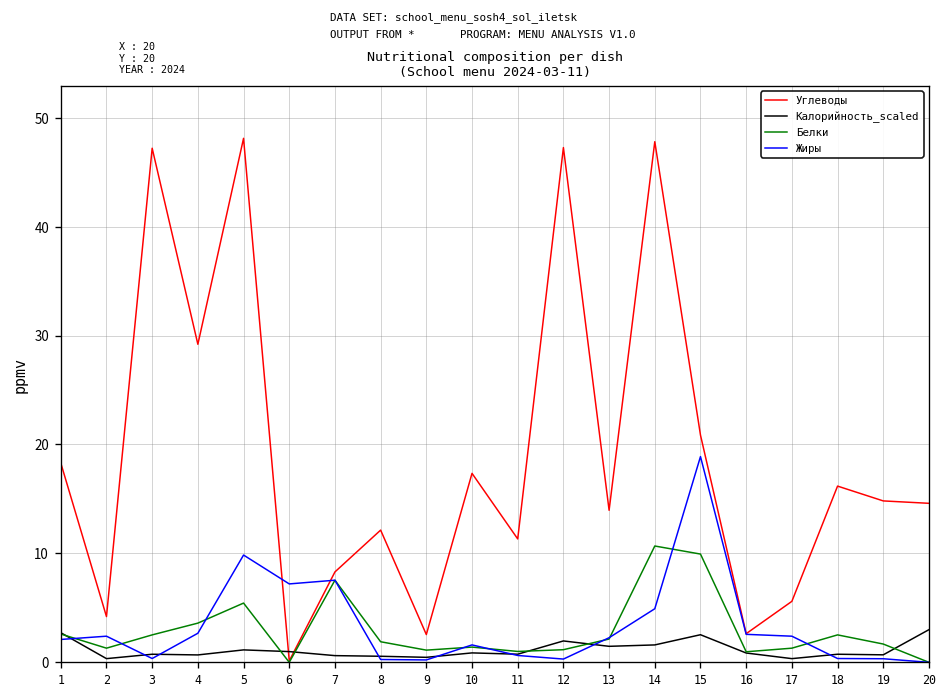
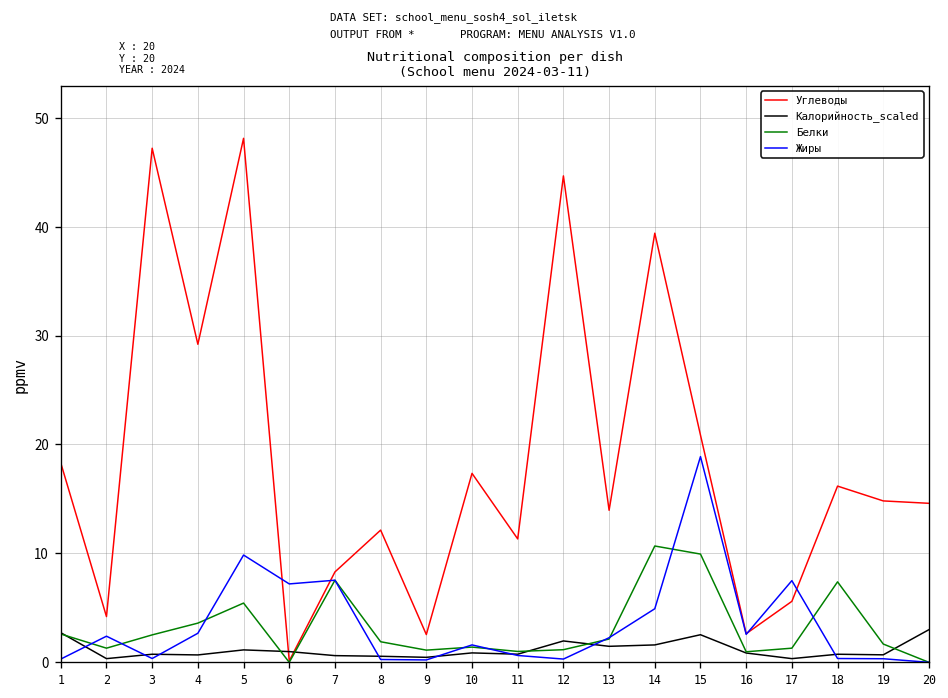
Жиры, 1: 2 -> 0
Углеводы, 12: 47 -> 45
Углеводы, 14: 48 -> 39
Жиры, 17: 2 -> 8
Белки, 18: 3 -> 7
